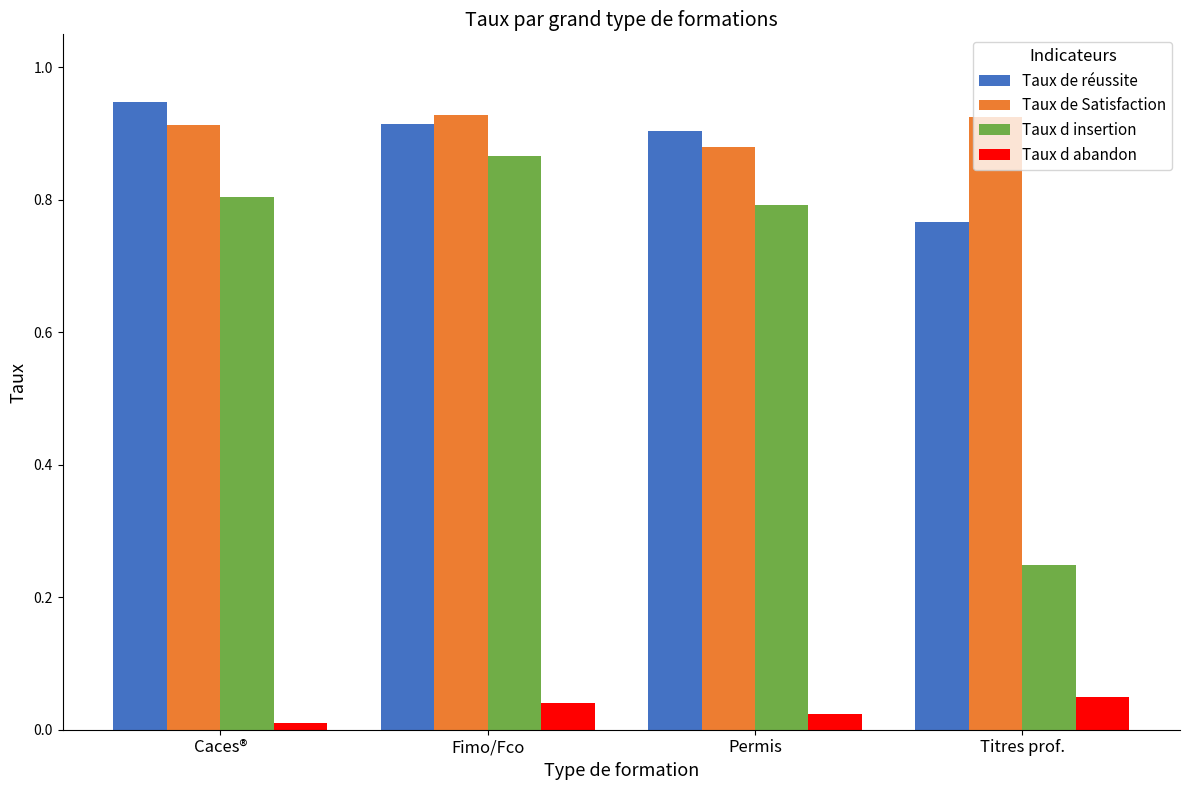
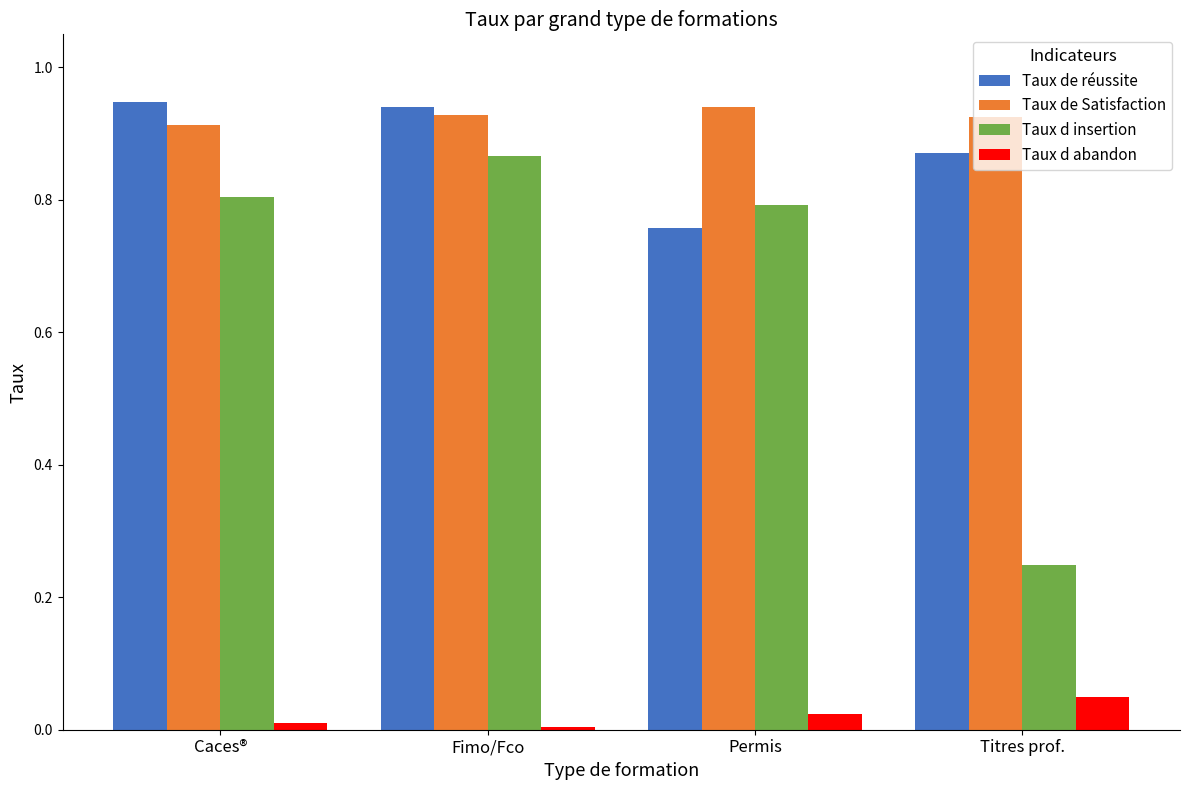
Taux de réussite, Fimo/Fco: 0.91 -> 0.94
Taux d abandon, Fimo/Fco: 0.04 -> 0.00
Taux de réussite, Permis: 0.90 -> 0.76
Taux de Satisfaction, Permis: 0.88 -> 0.94
Taux de réussite, Titres prof.: 0.77 -> 0.87
